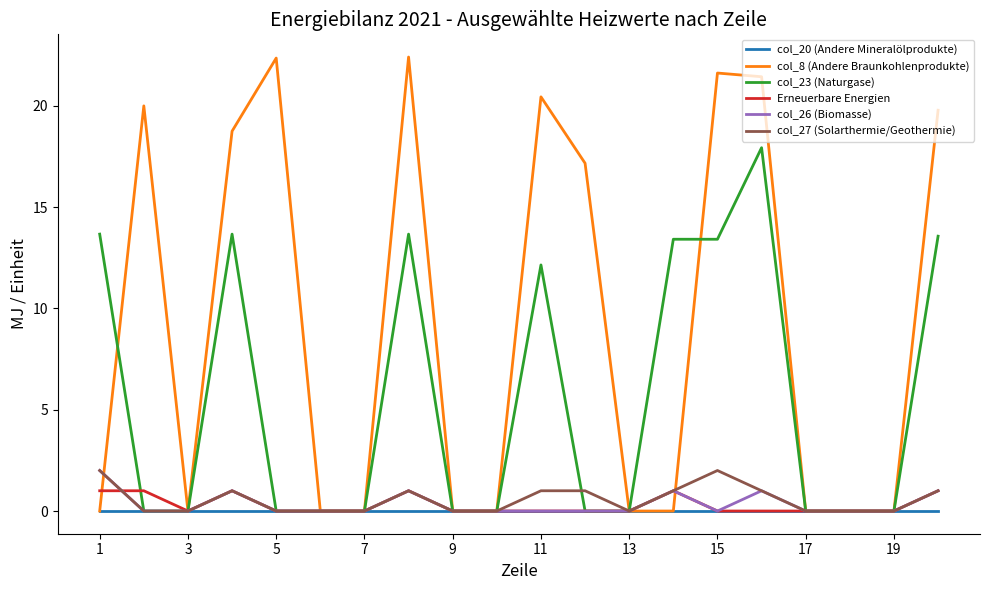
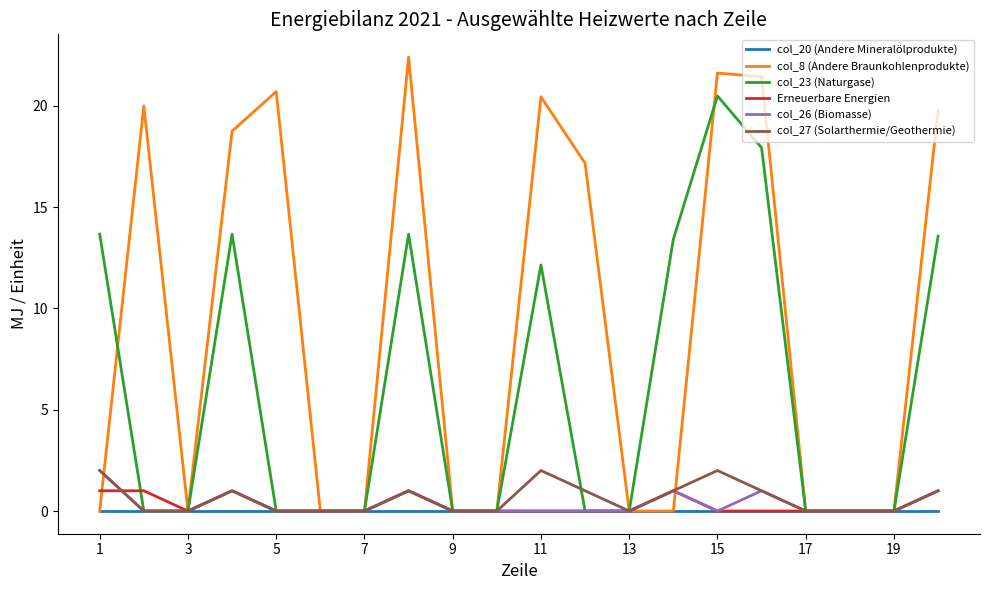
col_8 (Andere Braunkohlenprodukte), 5: 22.4 -> 20.7
col_27 (Solarthermie/Geothermie), 11: 1 -> 2
col_23 (Naturgase), 15: 13.4 -> 20.5
